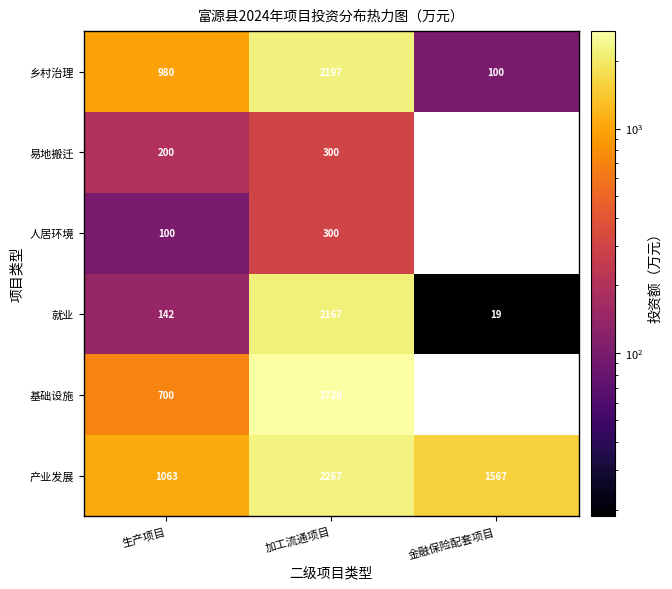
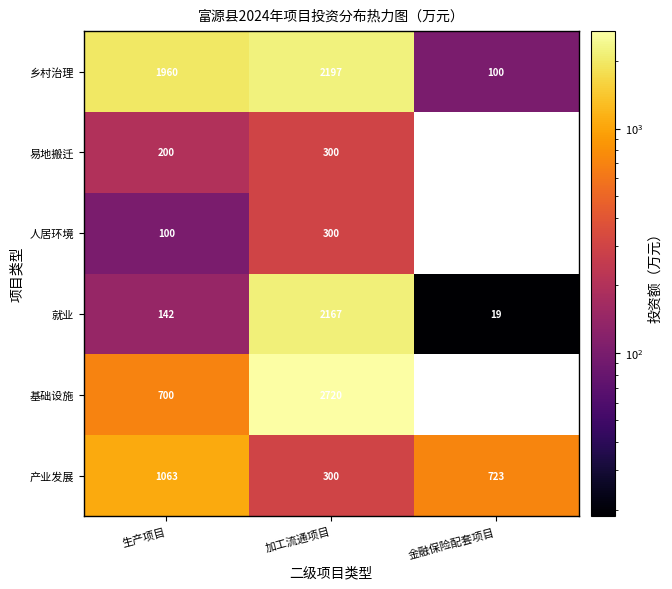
乡村治理, 生产项目: 980 -> 1960
产业发展, 加工流通项目: 2267 -> 300
产业发展, 金融保险配套项目: 1567 -> 723
